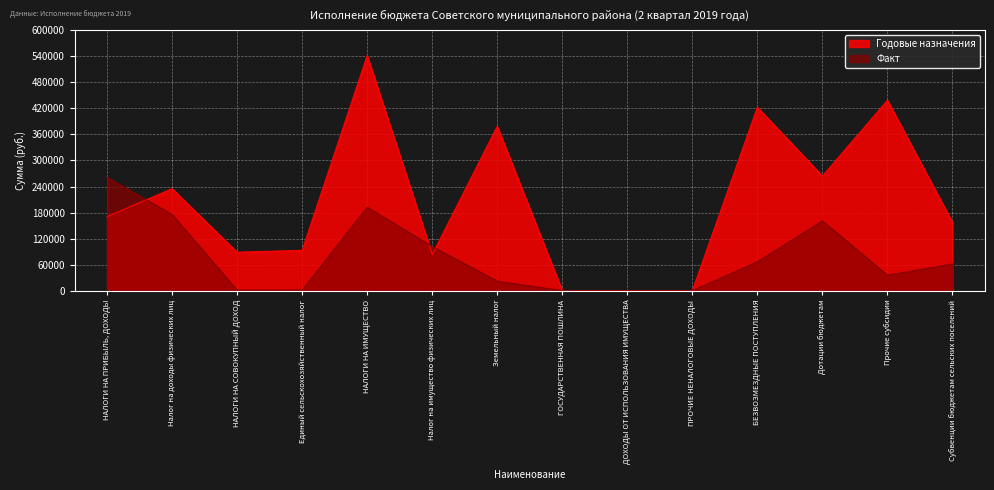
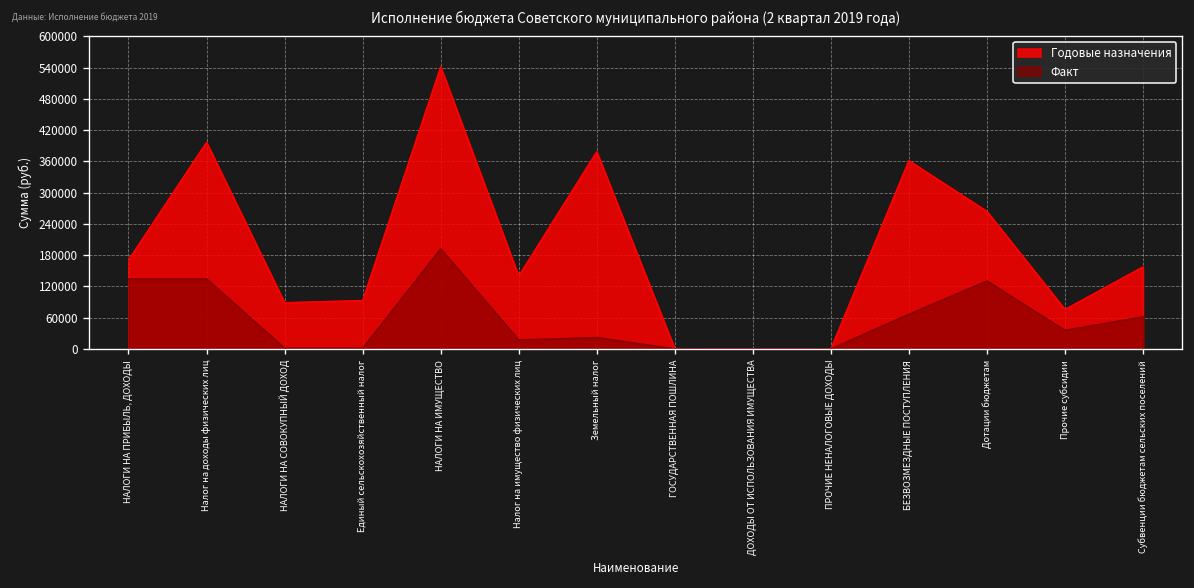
Факт, НАЛОГИ НА ПРИБЫЛЬ, ДОХОДЫ: 260000 -> 130000
Годовые назначения, Налог на доходы физических лиц: 240000 -> 400000
Факт, Налог на доходы физических лиц: 180000 -> 130000
Годовые назначения, Налог на имущество физических лиц: 80000 -> 140000
Факт, Налог на имущество физических лиц: 100000 -> 20000
Годовые назначения, БЕЗВОЗМЕЗДНЫЕ ПОСТУПЛЕНИЯ: 420000 -> 360000
Факт, Дотации бюджетам: 160000 -> 130000
Годовые назначения, Прочие субсидии: 440000 -> 80000
